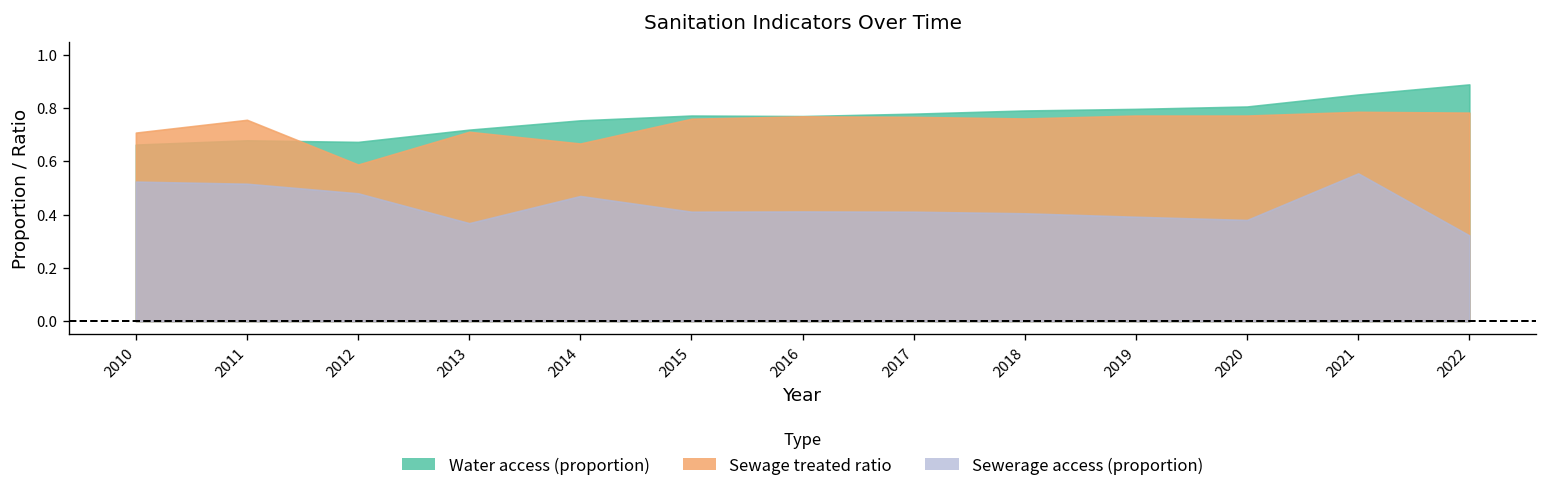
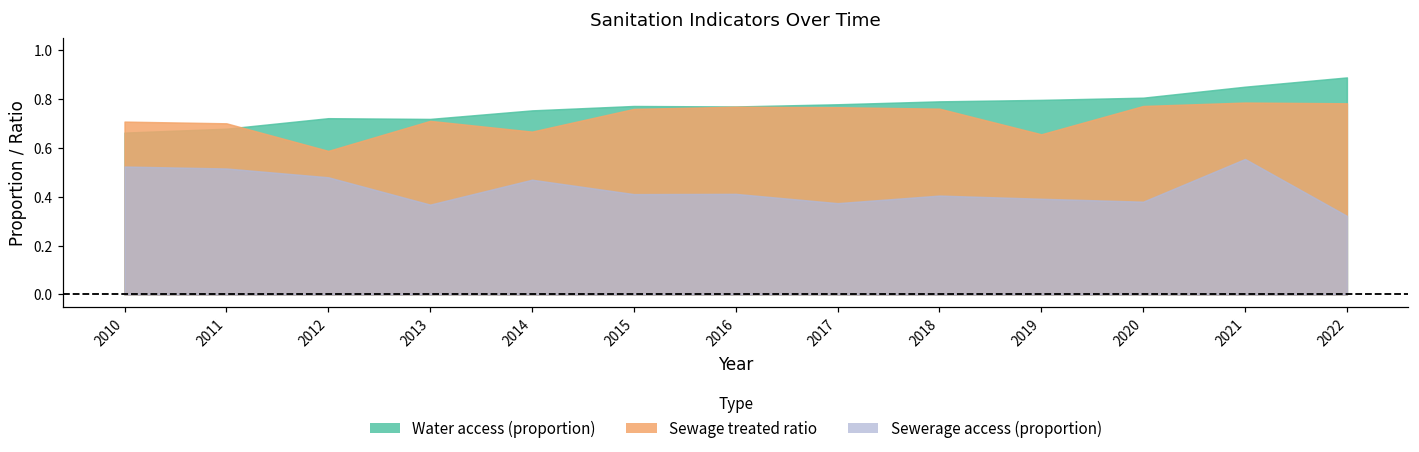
Sewage treated ratio, 2011: 0.76 -> 0.70
Water access (proportion), 2012: 0.67 -> 0.72
Sewerage access (proportion), 2017: 0.41 -> 0.37
Sewage treated ratio, 2019: 0.77 -> 0.66
